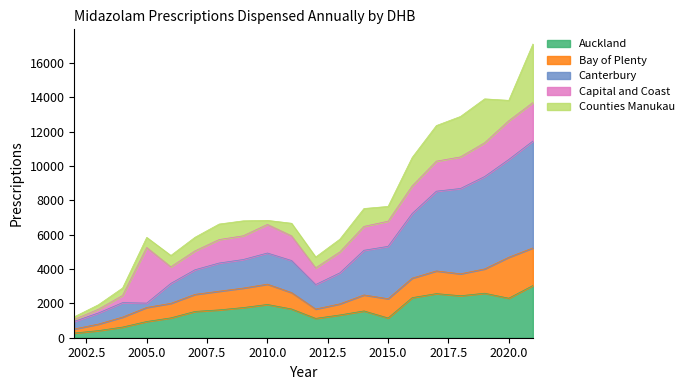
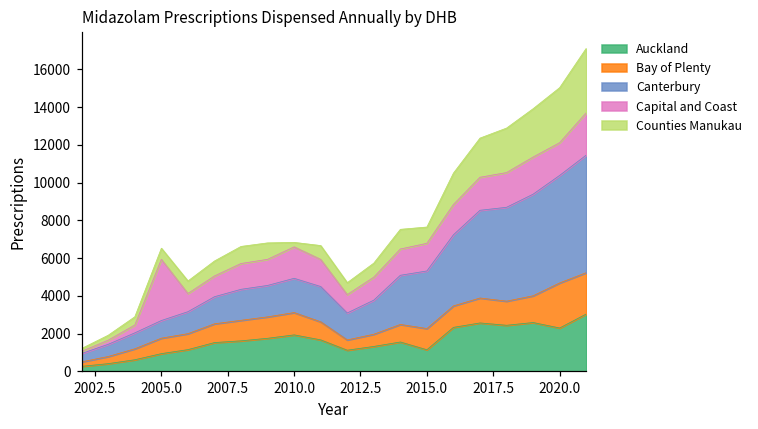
Canterbury, 2005.0: 300 -> 900
Capital and Coast, 2020.0: 2300 -> 1700
Counties Manukau, 2020.0: 1200 -> 2900
